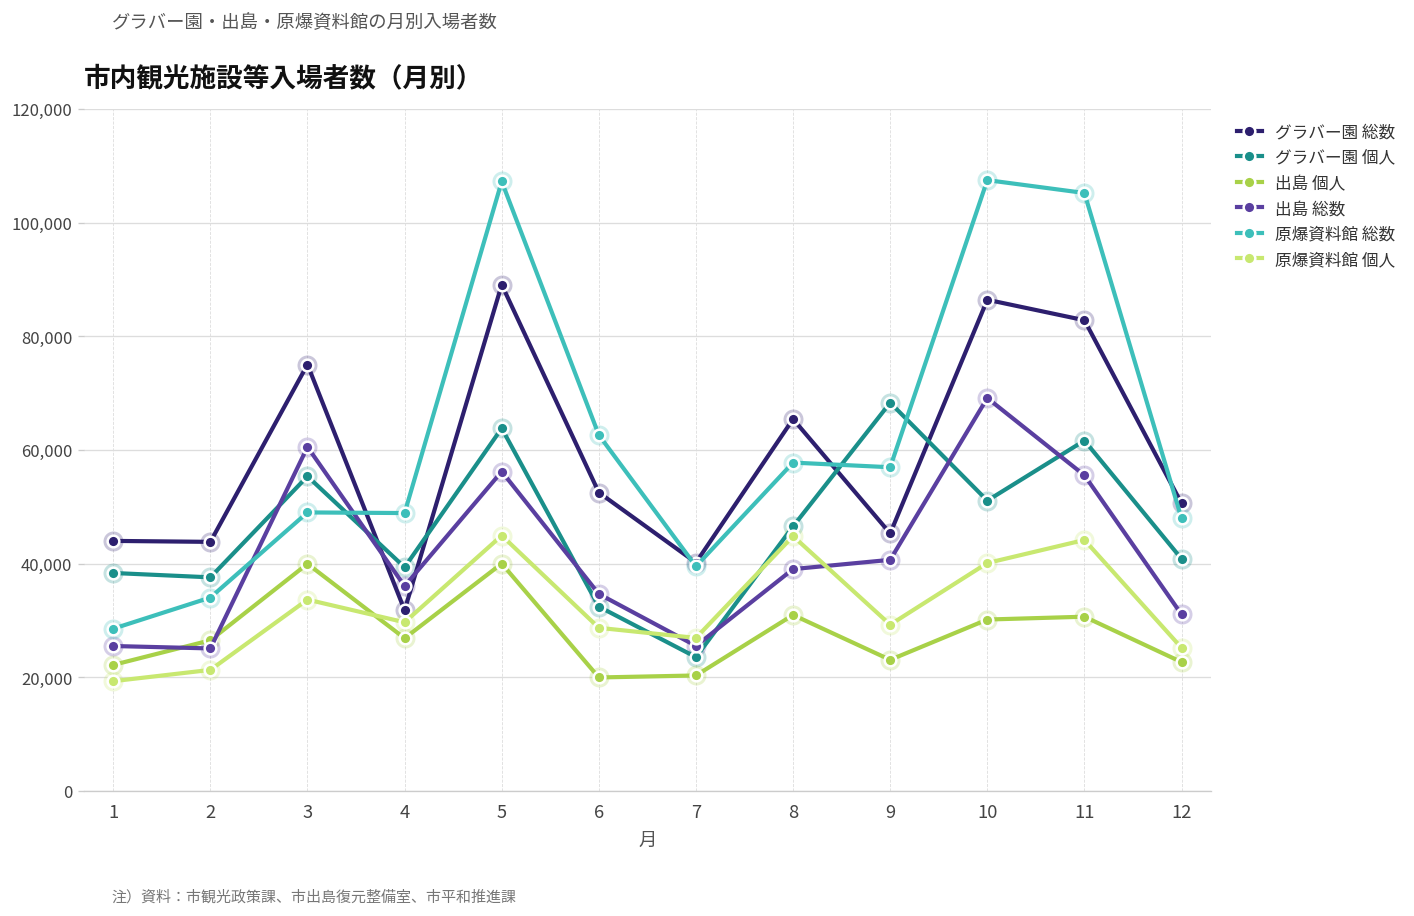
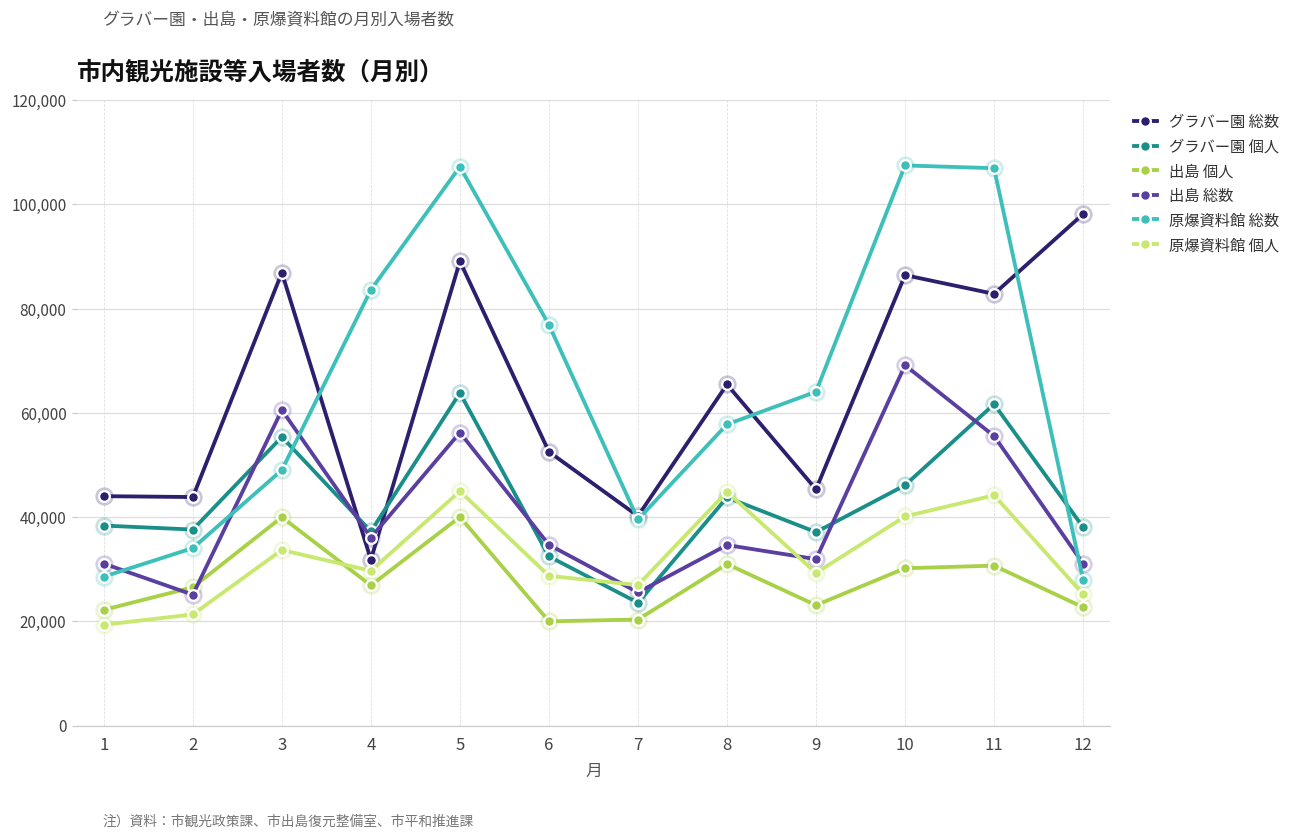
出島 総数, 1: 26,000 -> 31,000
グラバー園 総数, 3: 75,000 -> 87,000
グラバー園 個人, 4: 39,000 -> 37,000
原爆資料館 総数, 4: 49,000 -> 84,000
原爆資料館 総数, 6: 63,000 -> 77,000
グラバー園 個人, 8: 47,000 -> 44,000
出島 総数, 8: 39,000 -> 35,000
グラバー園 個人, 9: 68,000 -> 37,000
出島 総数, 9: 41,000 -> 32,000
原爆資料館 総数, 9: 57,000 -> 64,000
グラバー園 個人, 10: 51,000 -> 46,000
原爆資料館 総数, 11: 105,000 -> 107,000
グラバー園 総数, 12: 51,000 -> 98,000
グラバー園 個人, 12: 41,000 -> 38,000
原爆資料館 総数, 12: 48,000 -> 28,000
